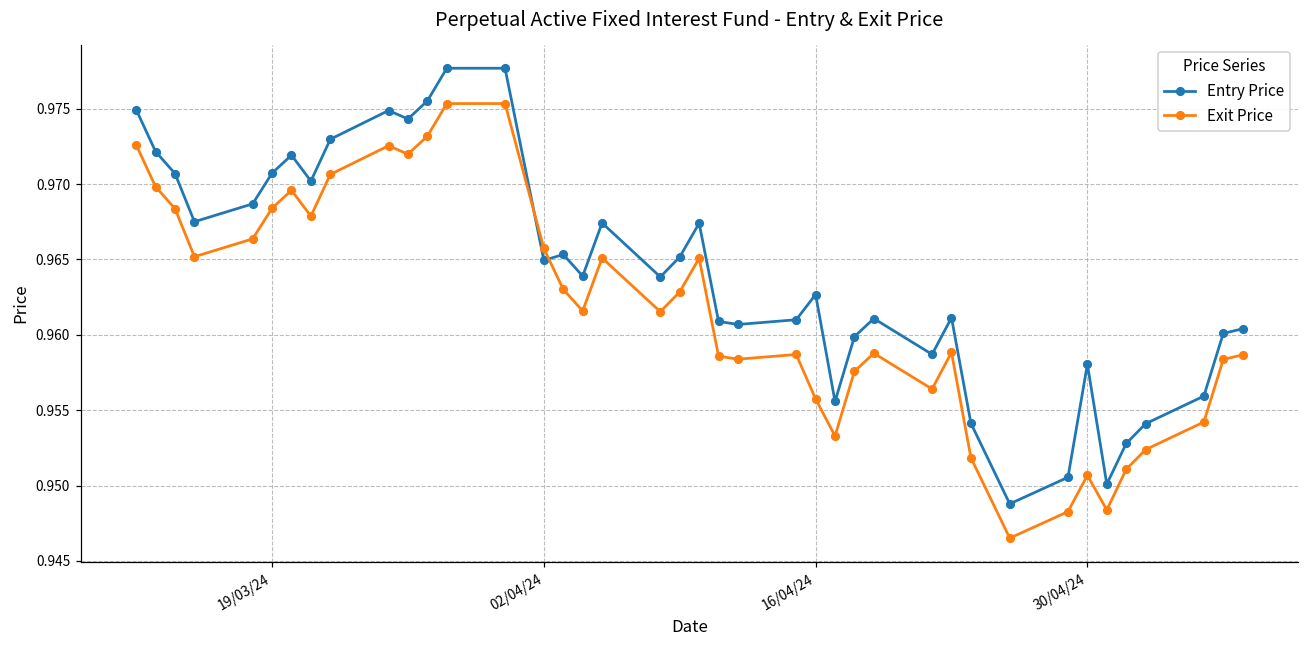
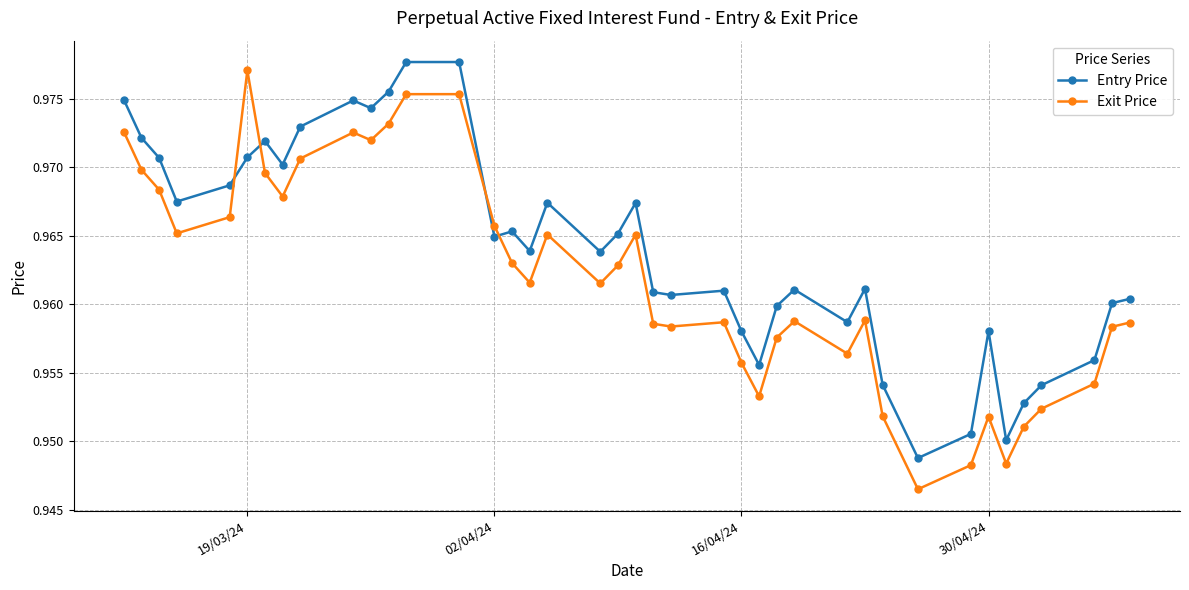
Exit Price, 19/03/24: 0.9684 -> 0.9771
Entry Price, 16/04/24: 0.9627 -> 0.9580
Exit Price, 30/04/24: 0.9507 -> 0.9518
